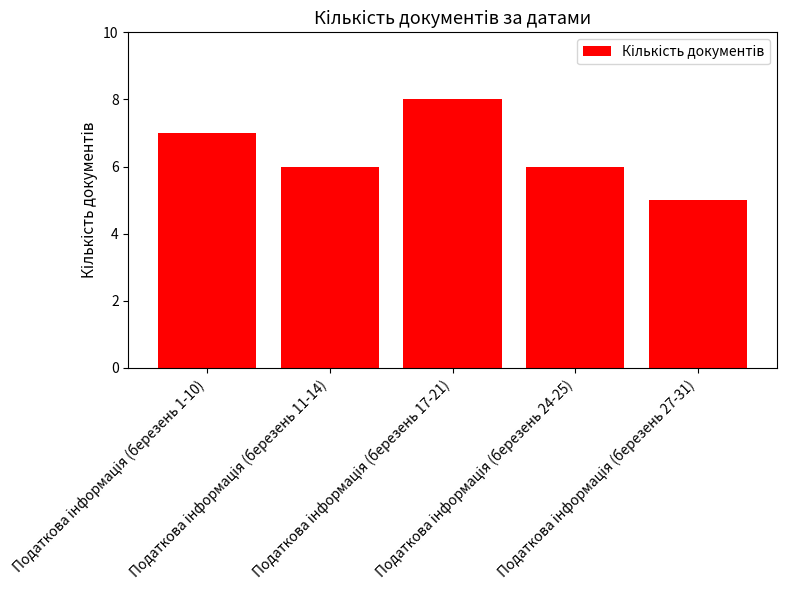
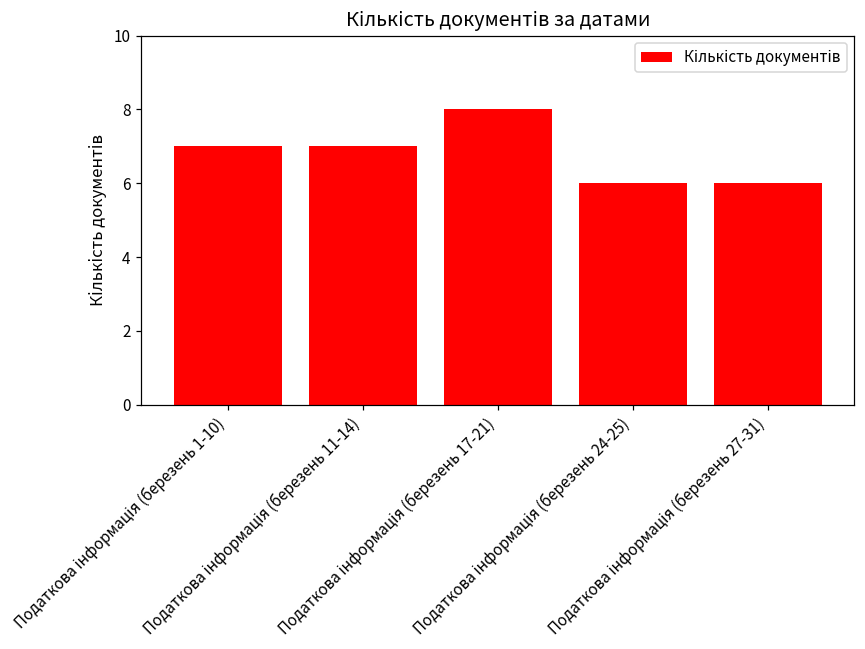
Податкова інформація (березень 11-14): 6 -> 7
Податкова інформація (березень 27-31): 5 -> 6
